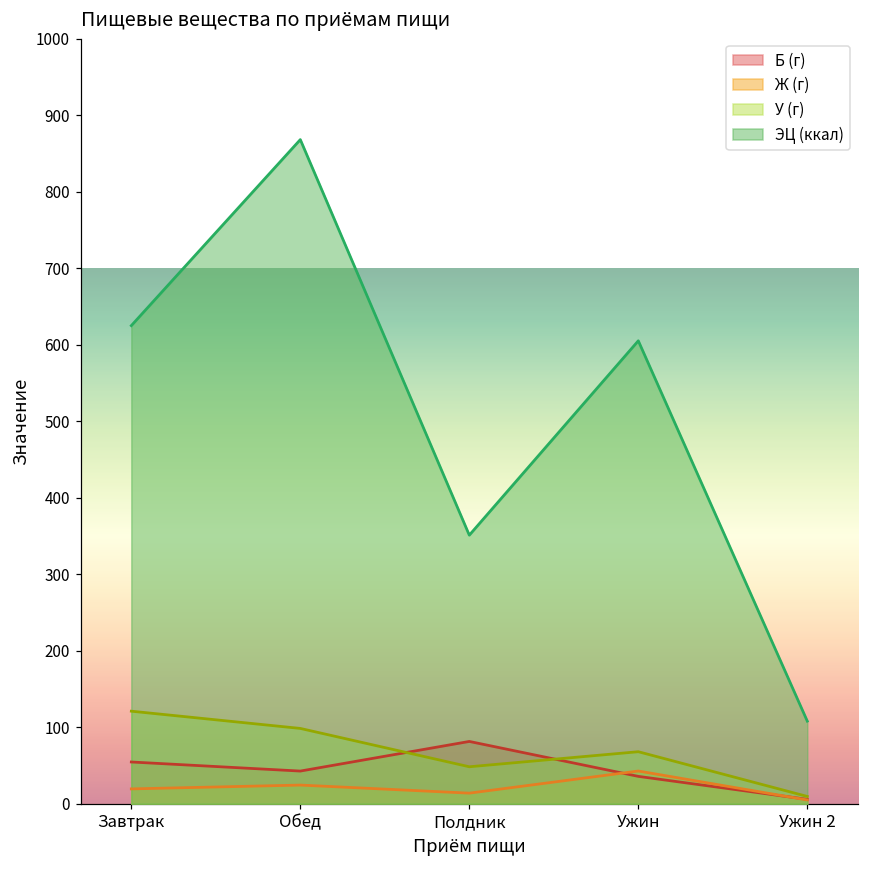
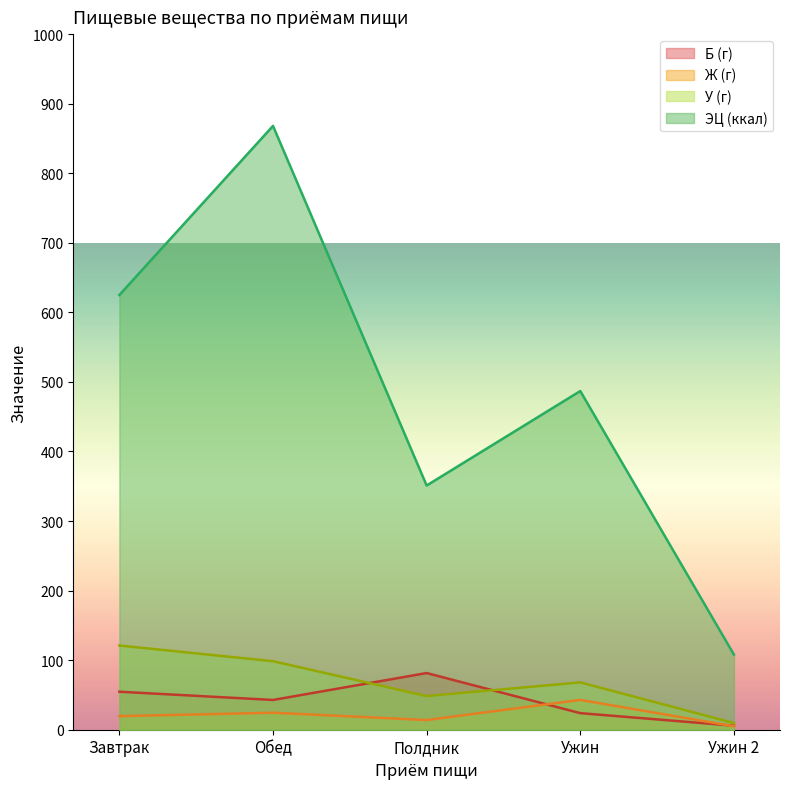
Б (г), Ужин: 40 -> 20
ЭЦ (ккал), Ужин: 610 -> 490
